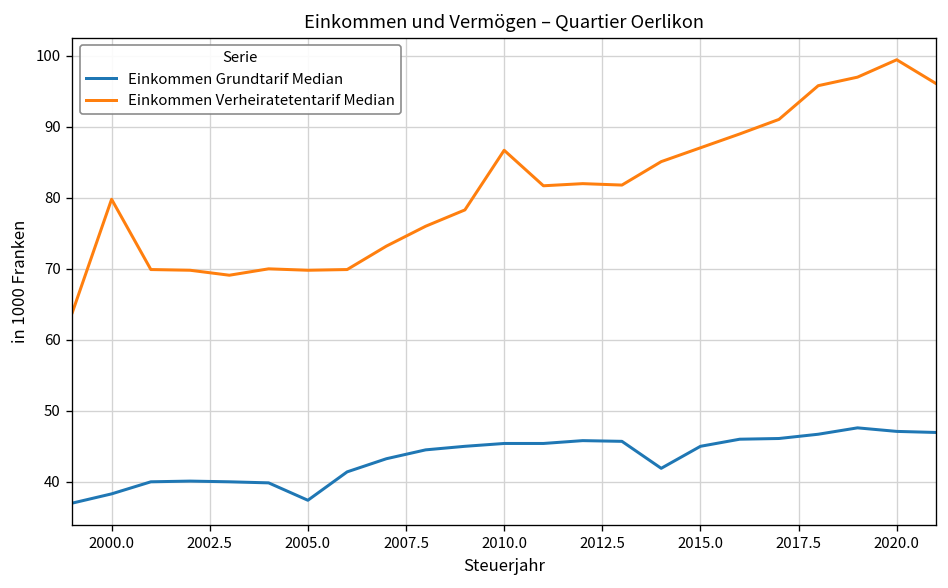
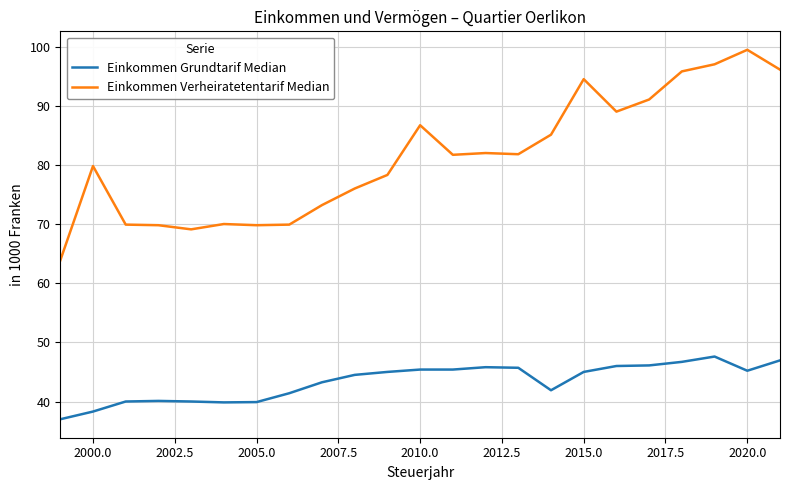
Einkommen Grundtarif Median, 2005.0: 37 -> 40
Einkommen Verheiratetentarif Median, 2015.0: 87 -> 94
Einkommen Grundtarif Median, 2020.0: 47 -> 45
